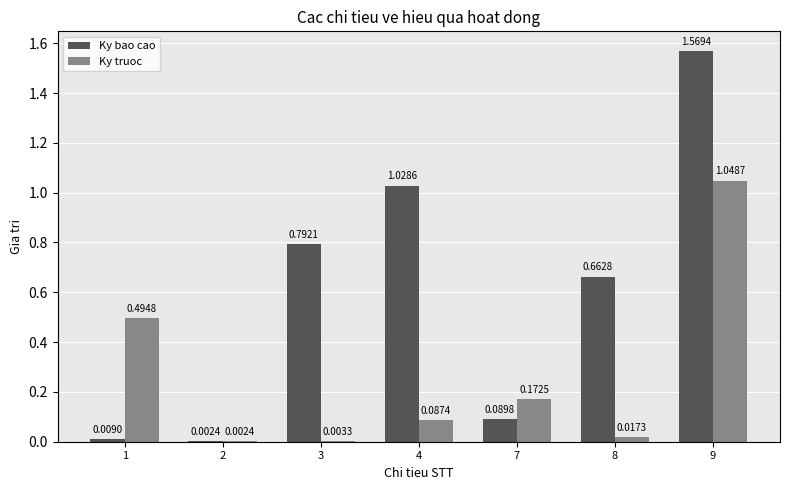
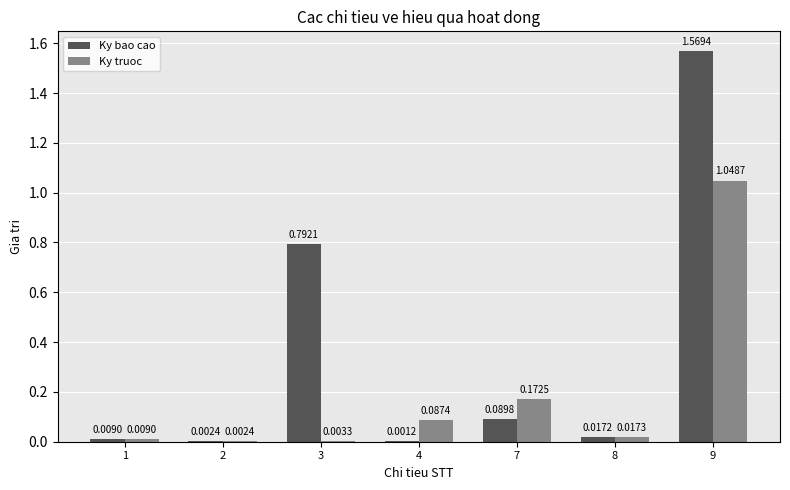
Ky truoc, 1: 0.4948 -> 0.0090
Ky bao cao, 4: 1.0286 -> 0.0012
Ky bao cao, 8: 0.6628 -> 0.0172
